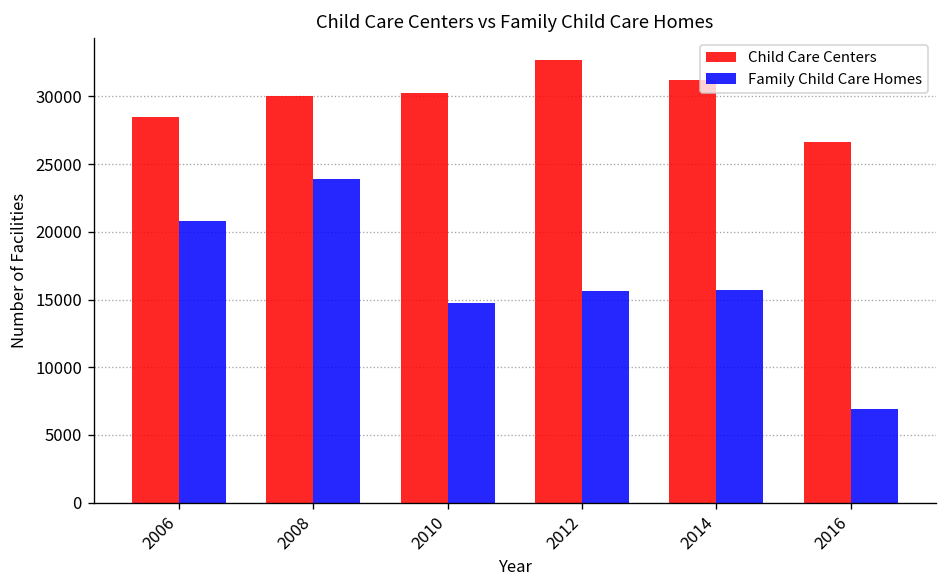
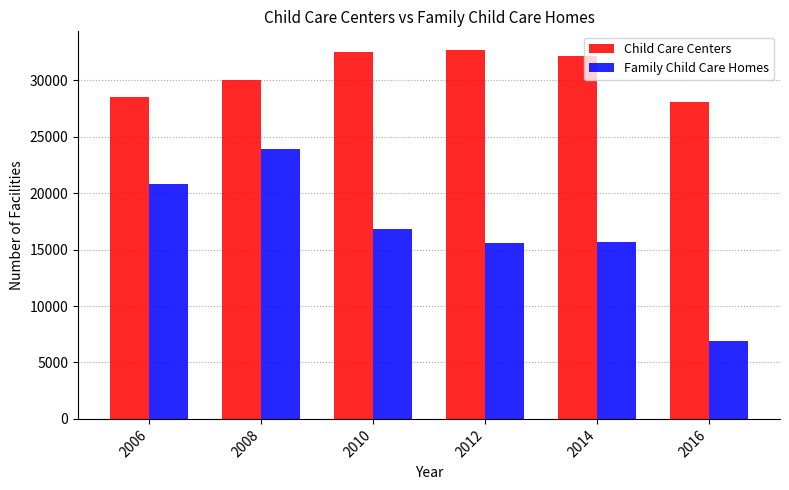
Child Care Centers, 2010: 30300 -> 32500
Family Child Care Homes, 2010: 14800 -> 16800
Child Care Centers, 2014: 31200 -> 32100
Child Care Centers, 2016: 26600 -> 28100
